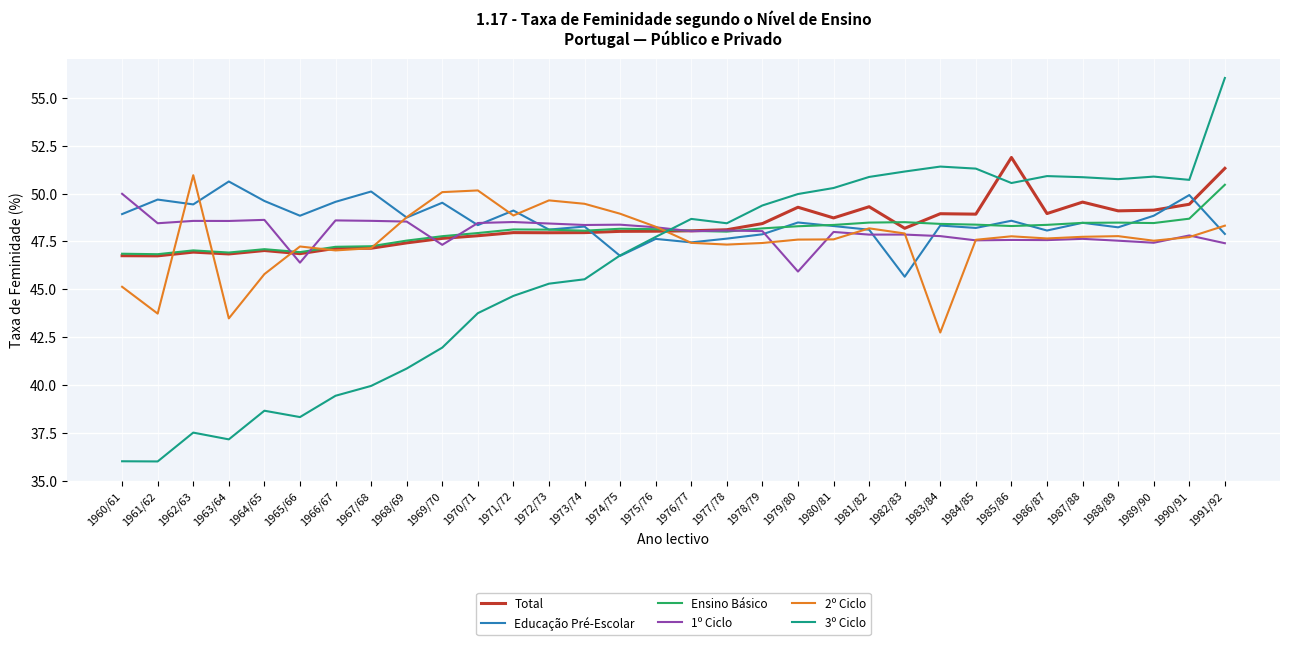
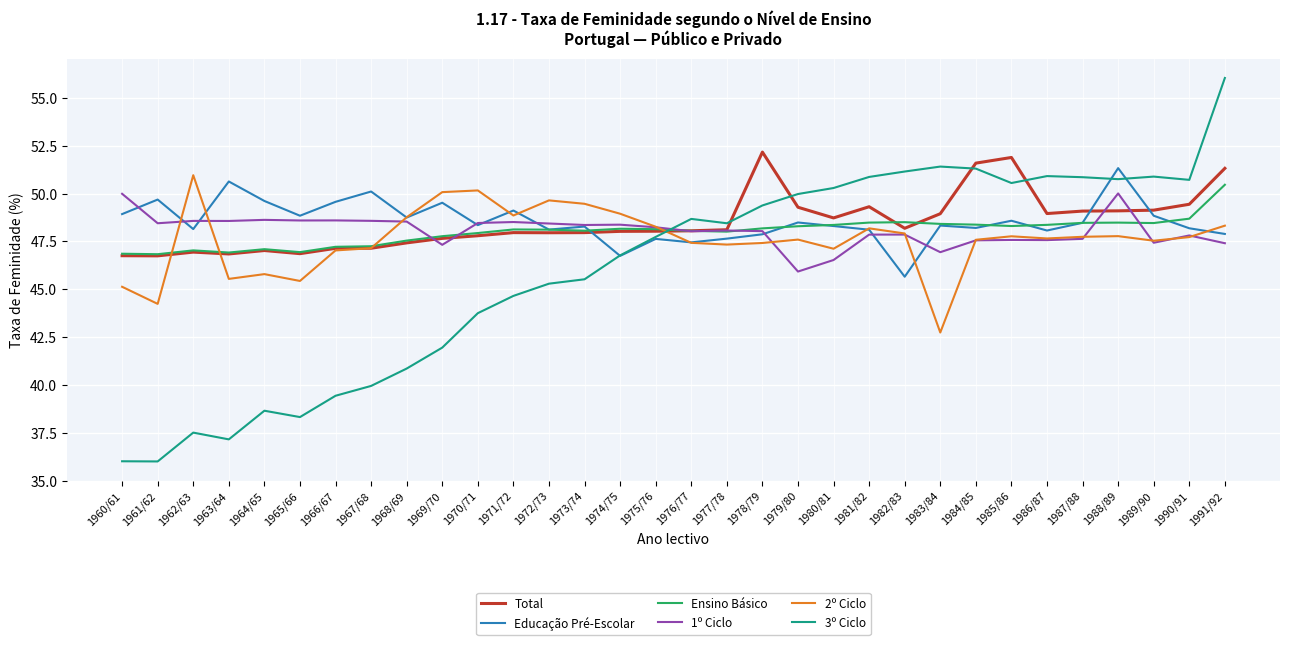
2º Ciclo, 1961/62: 43.7 -> 44.2
Educação Pré-Escolar, 1962/63: 49.4 -> 48.1
2º Ciclo, 1963/64: 43.5 -> 45.5
1º Ciclo, 1965/66: 46.4 -> 48.6
2º Ciclo, 1965/66: 47.2 -> 45.4
Total, 1978/79: 48.4 -> 52.2
1º Ciclo, 1980/81: 48.0 -> 46.5
2º Ciclo, 1980/81: 47.6 -> 47.1
1º Ciclo, 1983/84: 47.8 -> 46.9
Total, 1984/85: 48.9 -> 51.6
Total, 1987/88: 49.6 -> 49.1
Educação Pré-Escolar, 1988/89: 48.2 -> 51.3
1º Ciclo, 1988/89: 47.5 -> 50.0
Educação Pré-Escolar, 1990/91: 49.9 -> 48.2
